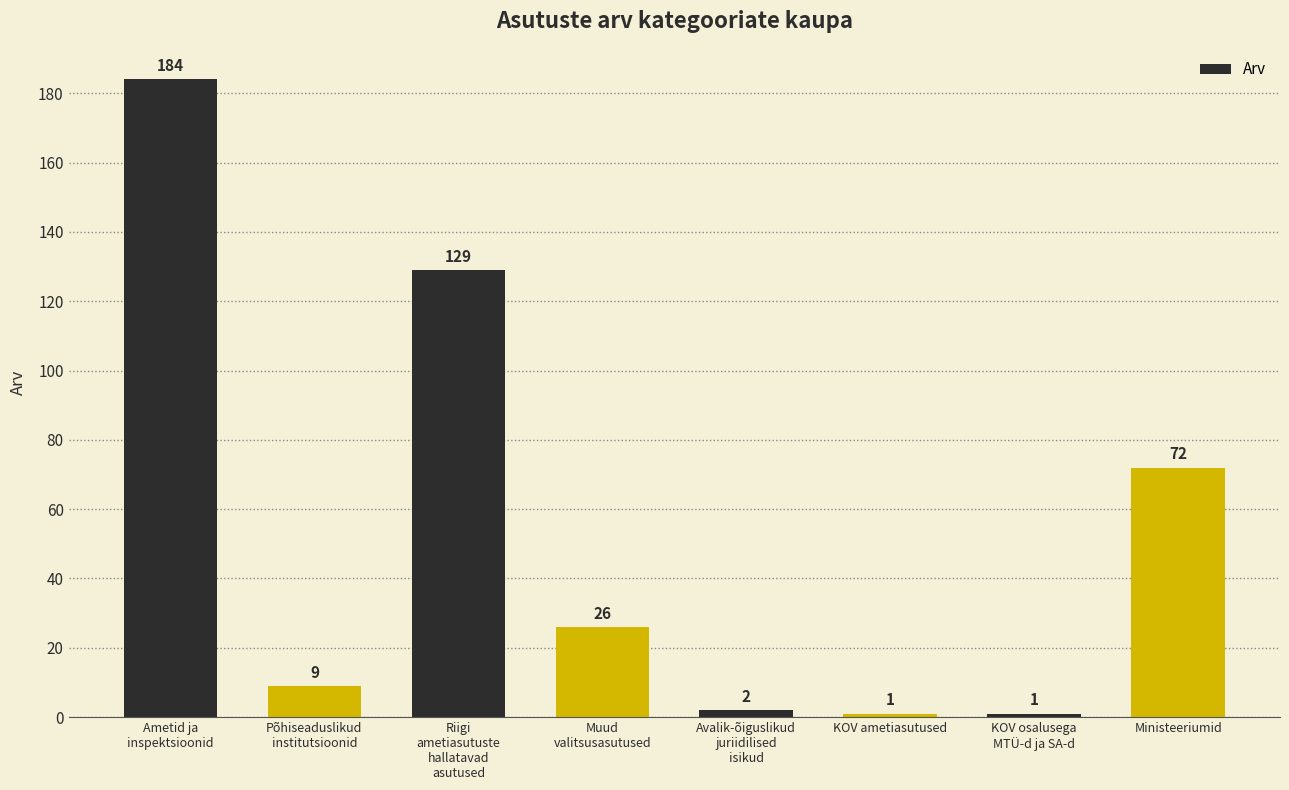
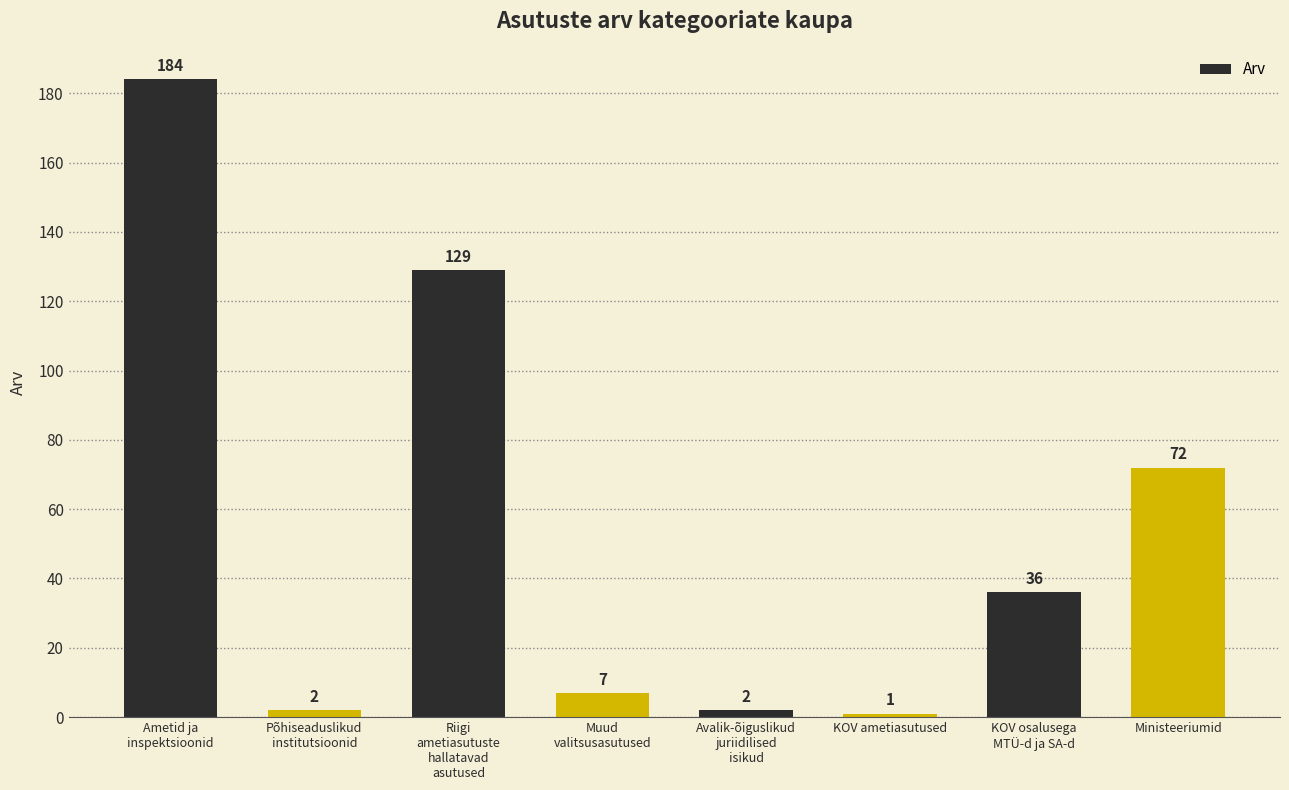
Põhiseaduslikud institutsioonid: 9 -> 2
Muud valitsusasutused: 26 -> 7
KOV osalusega MTÜ-d ja SA-d: 1 -> 36
